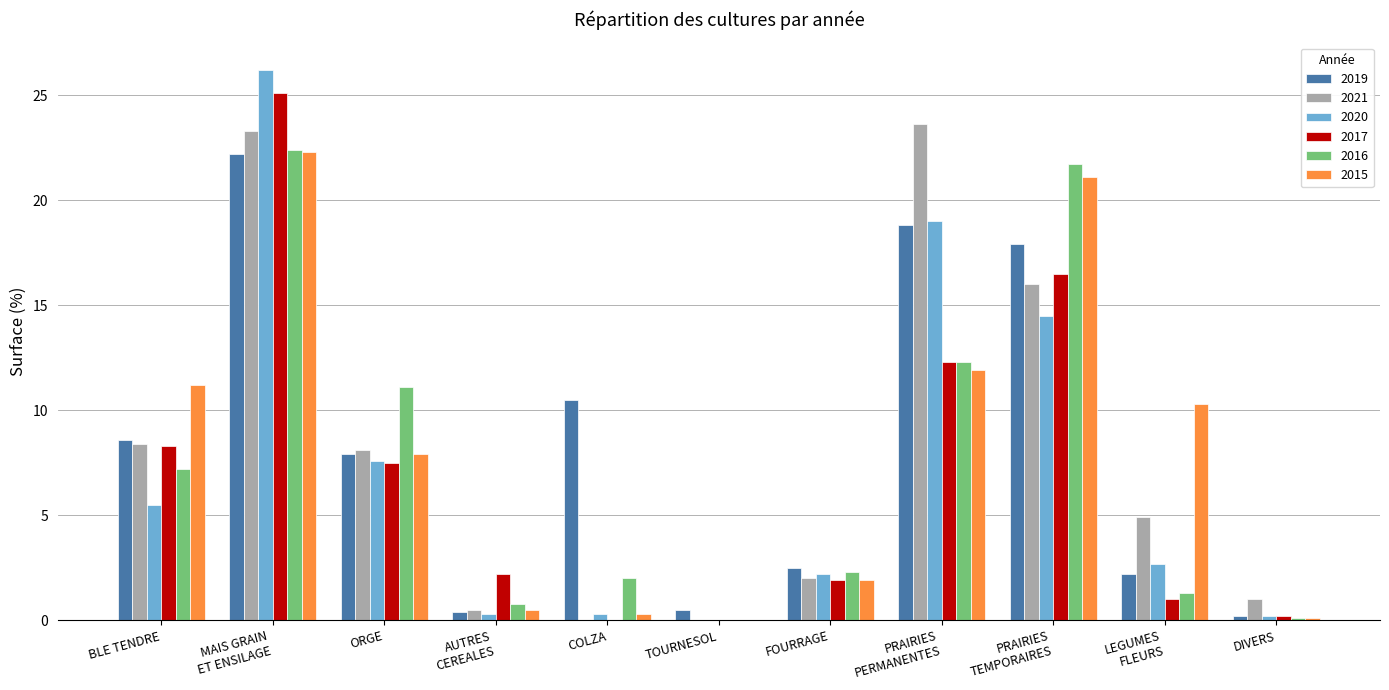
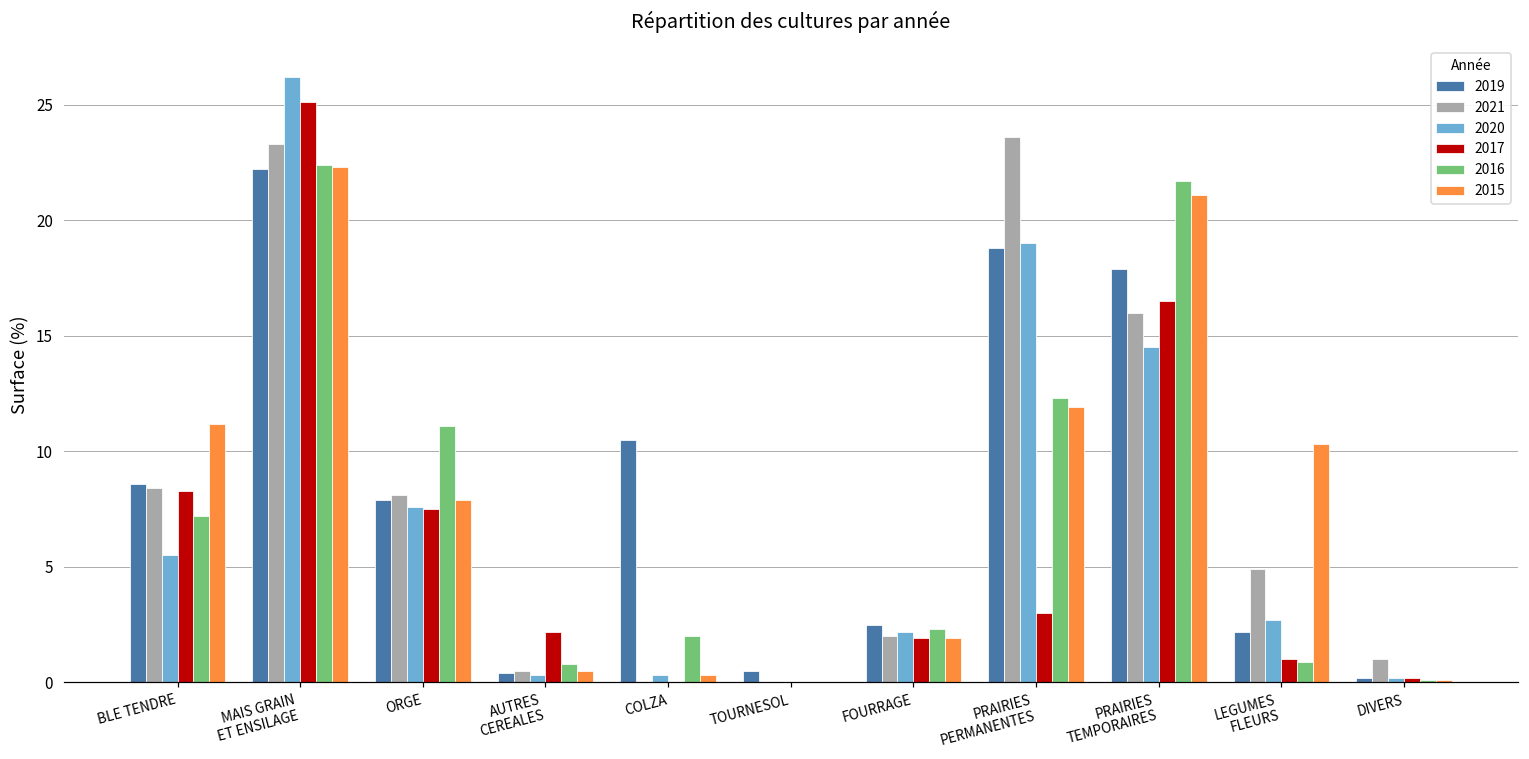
2017, PRAIRIES PERMANENTES: 12.3 -> 3.0
2016, LEGUMES FLEURS: 1.3 -> 0.9
